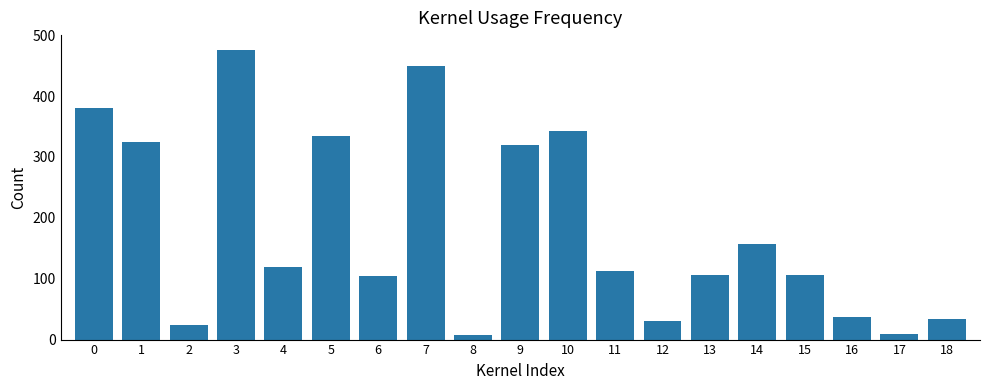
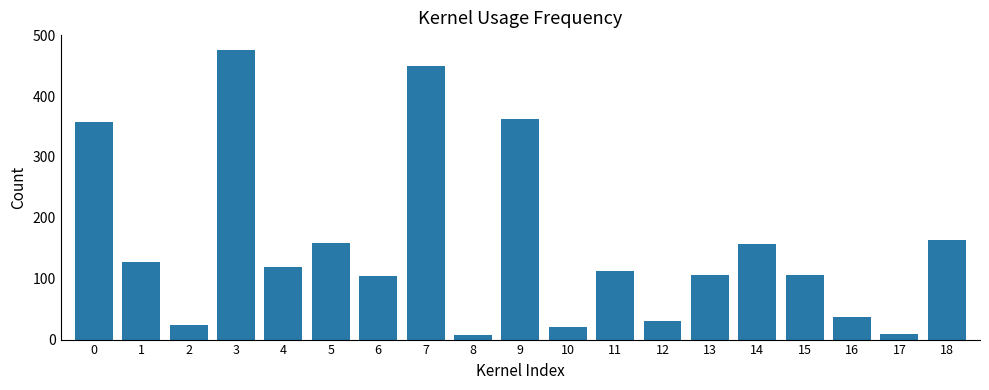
0: 380 -> 360
1: 330 -> 130
5: 330 -> 160
9: 320 -> 360
10: 340 -> 20
18: 30 -> 160
